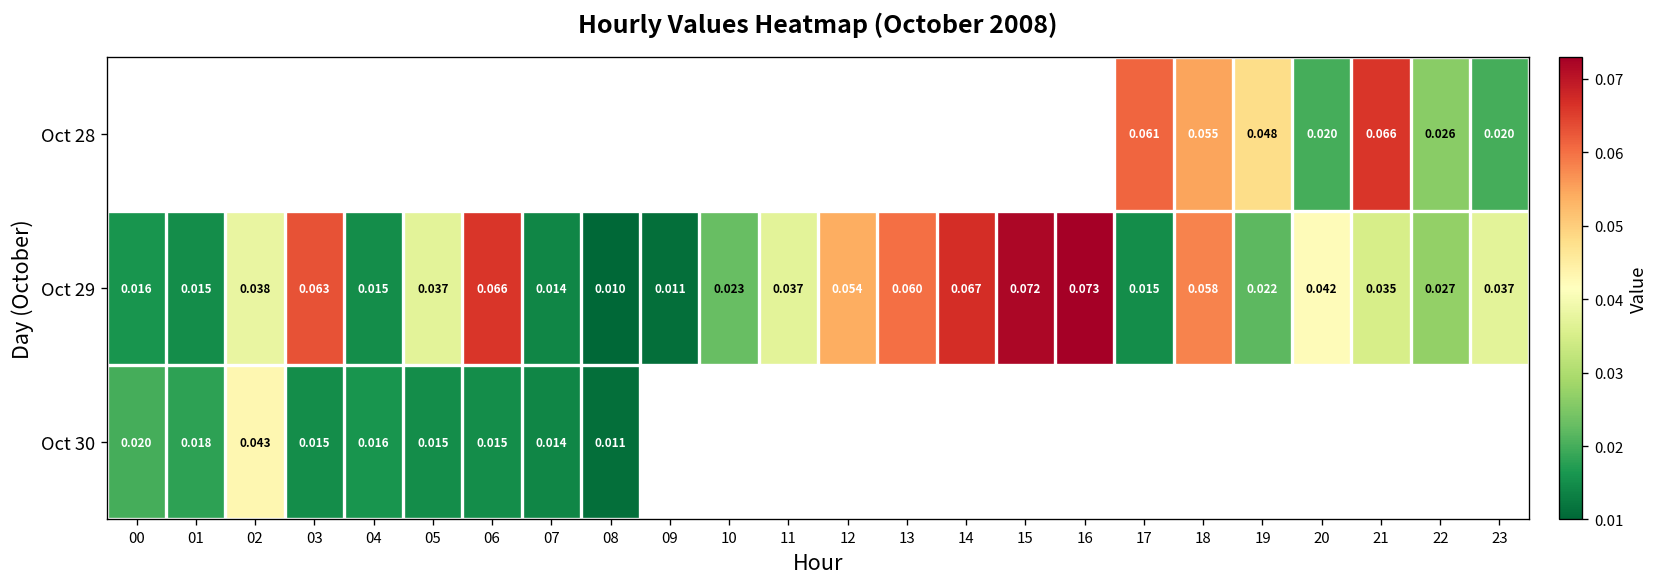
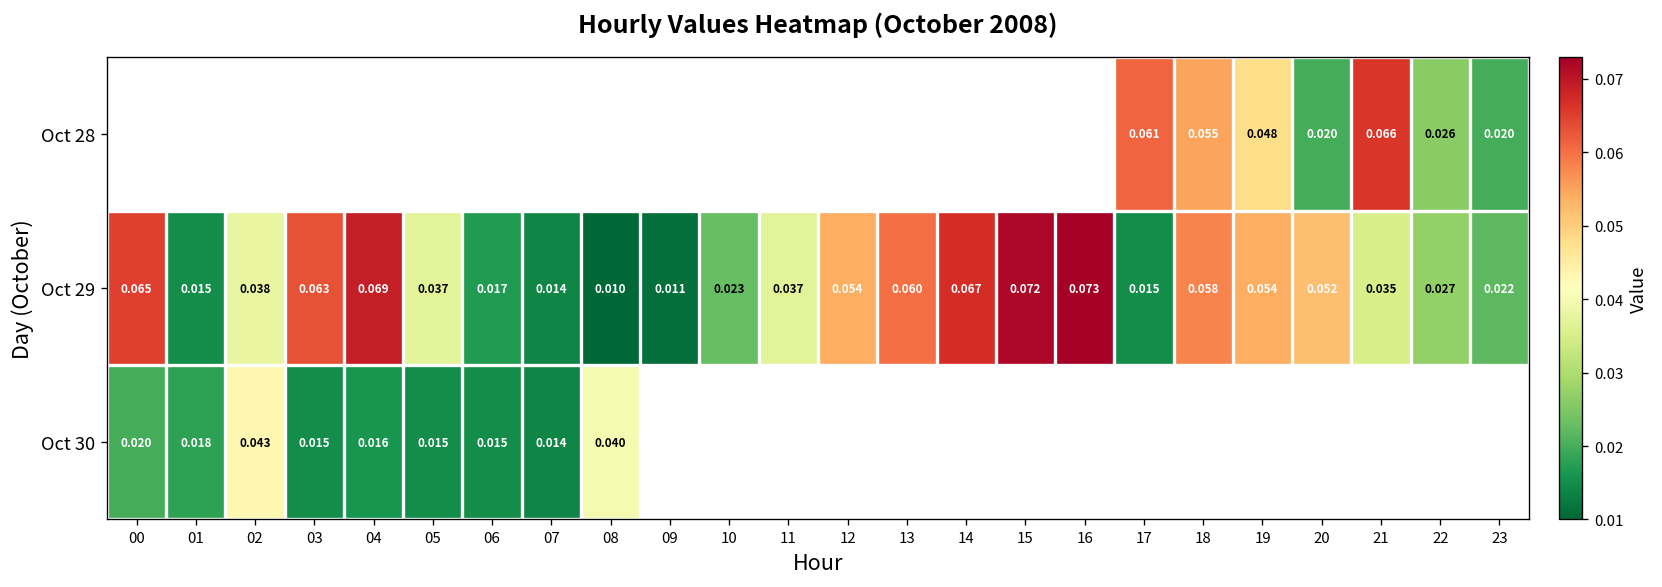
Oct 29, 00: 0.016 -> 0.065
Oct 29, 04: 0.015 -> 0.069
Oct 29, 06: 0.066 -> 0.017
Oct 29, 19: 0.022 -> 0.054
Oct 29, 20: 0.042 -> 0.052
Oct 29, 23: 0.037 -> 0.022
Oct 30, 08: 0.011 -> 0.040
